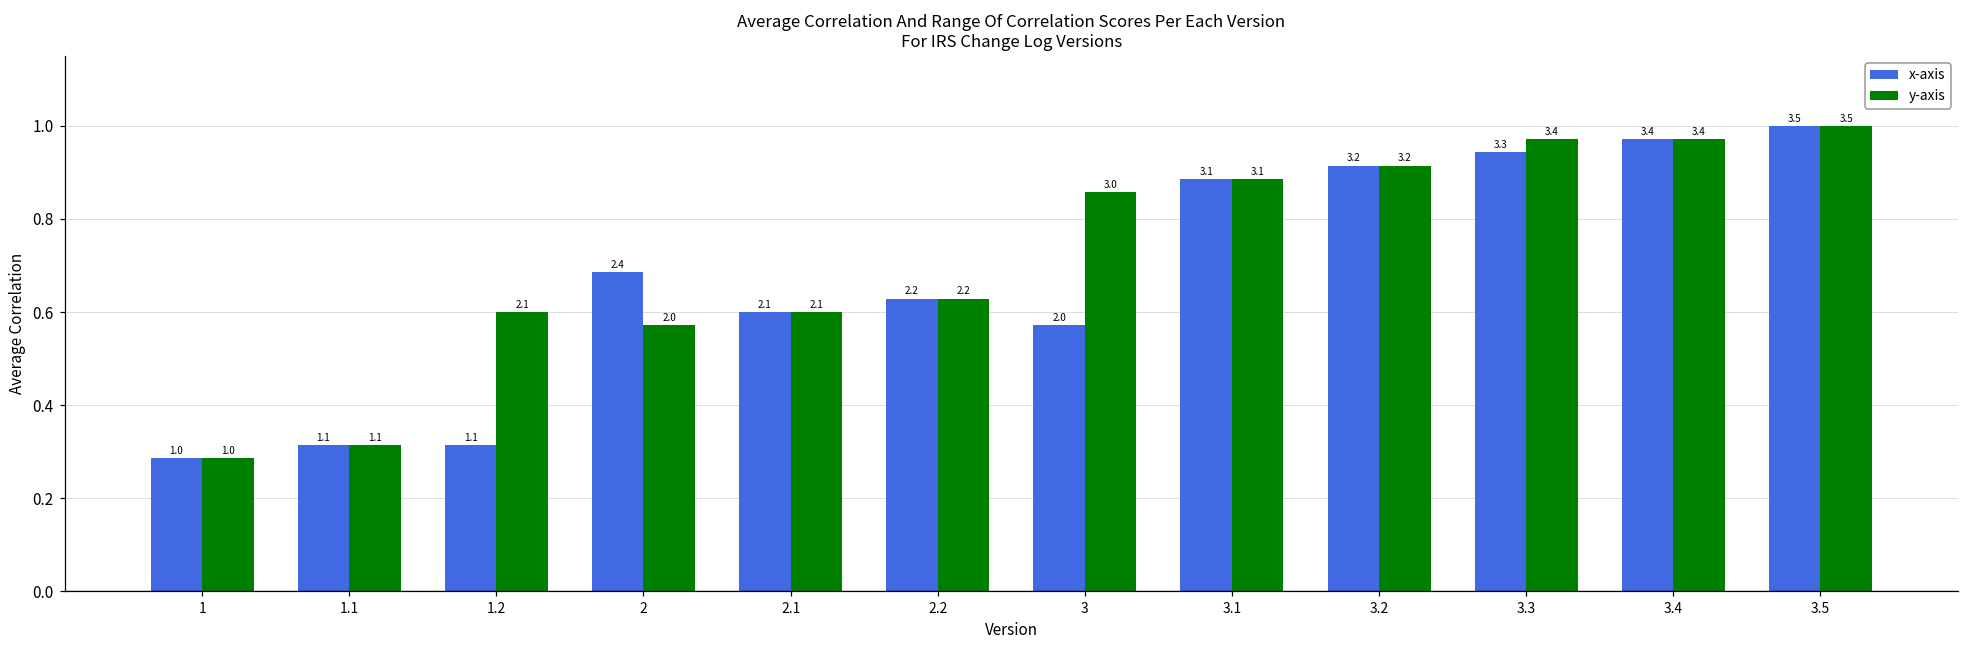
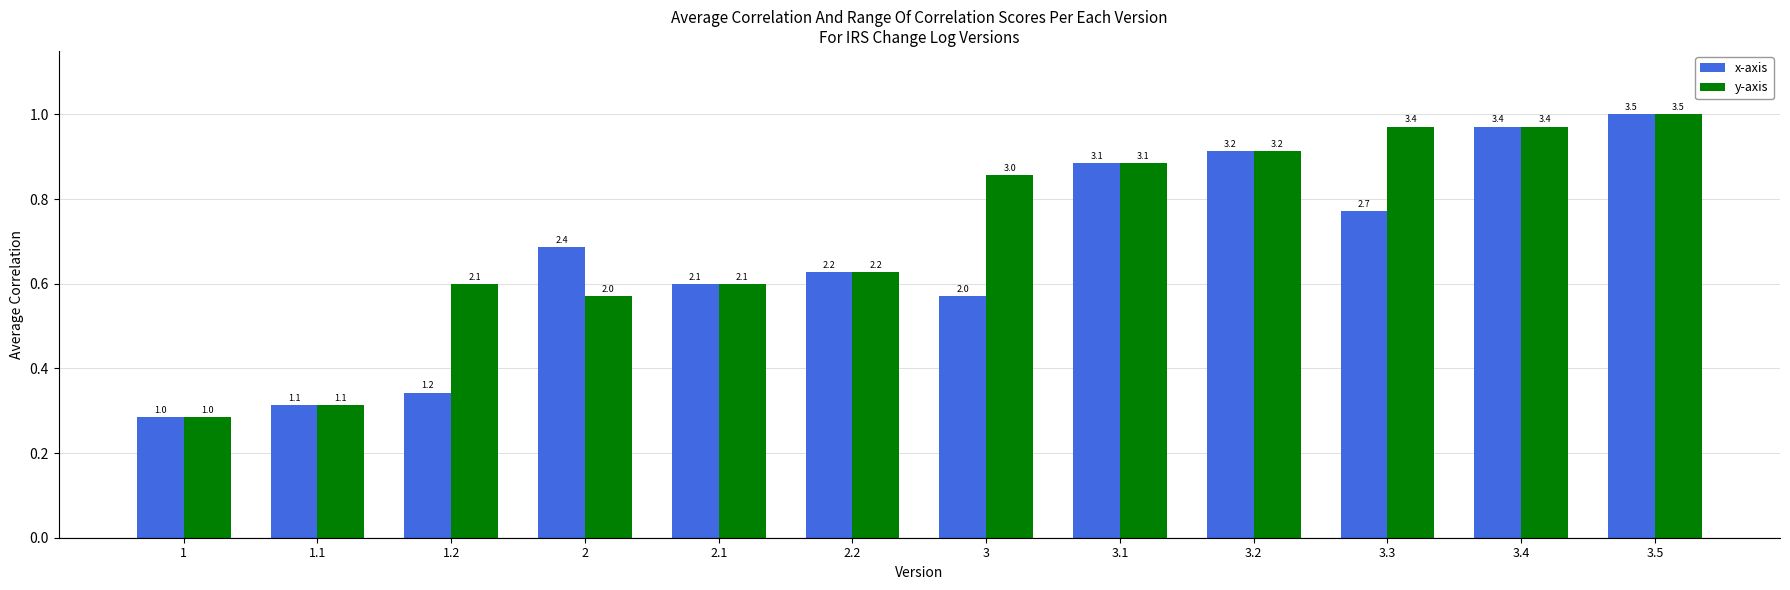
x-axis, 1.2: 1.1 -> 1.2
x-axis, 3.3: 3.3 -> 2.7
